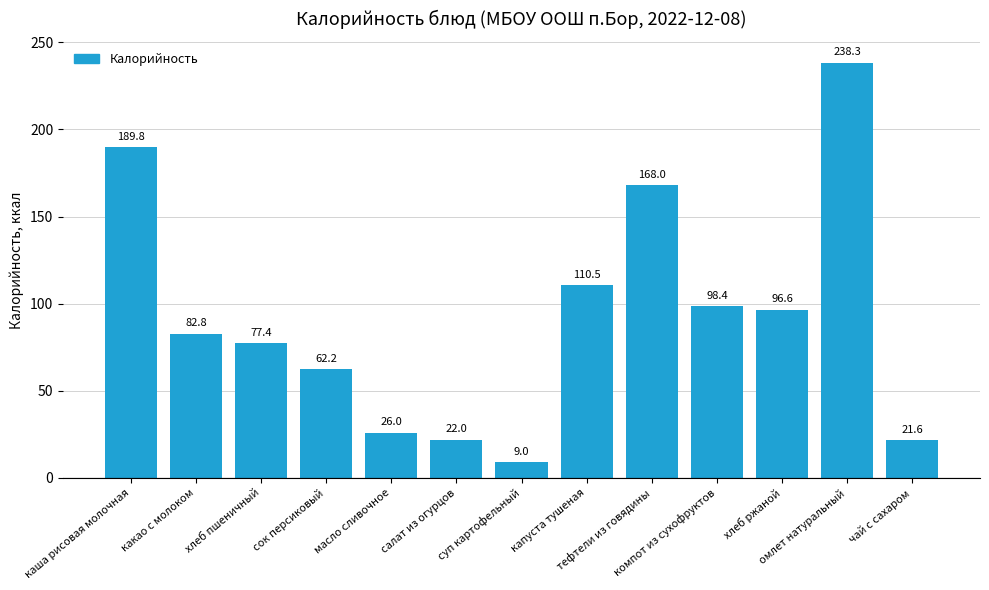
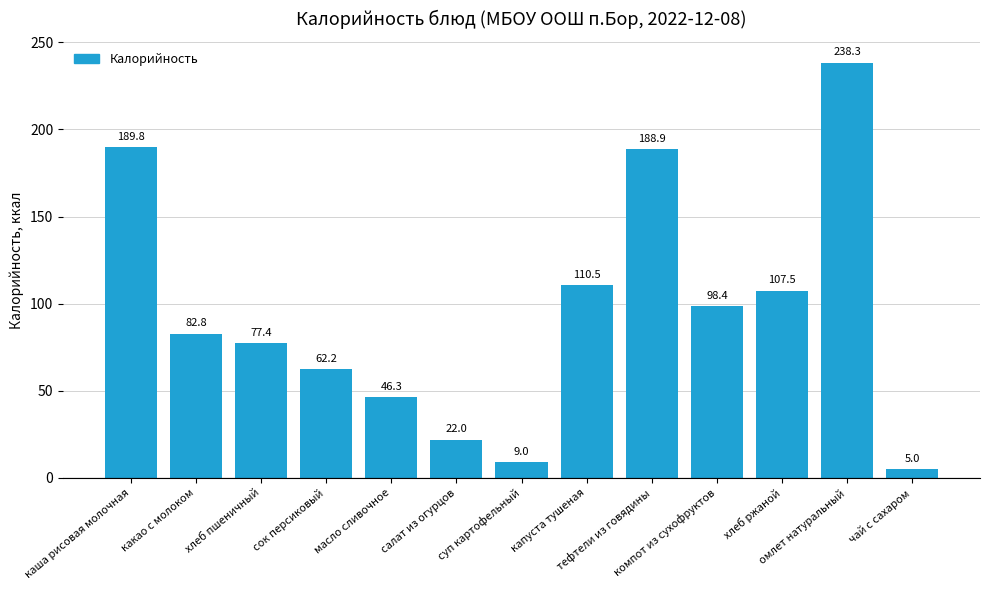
масло сливочное: 26.0 -> 46.3
тефтели из говядины: 168.0 -> 188.9
хлеб ржаной: 96.6 -> 107.5
чай с сахаром: 21.6 -> 5.0
